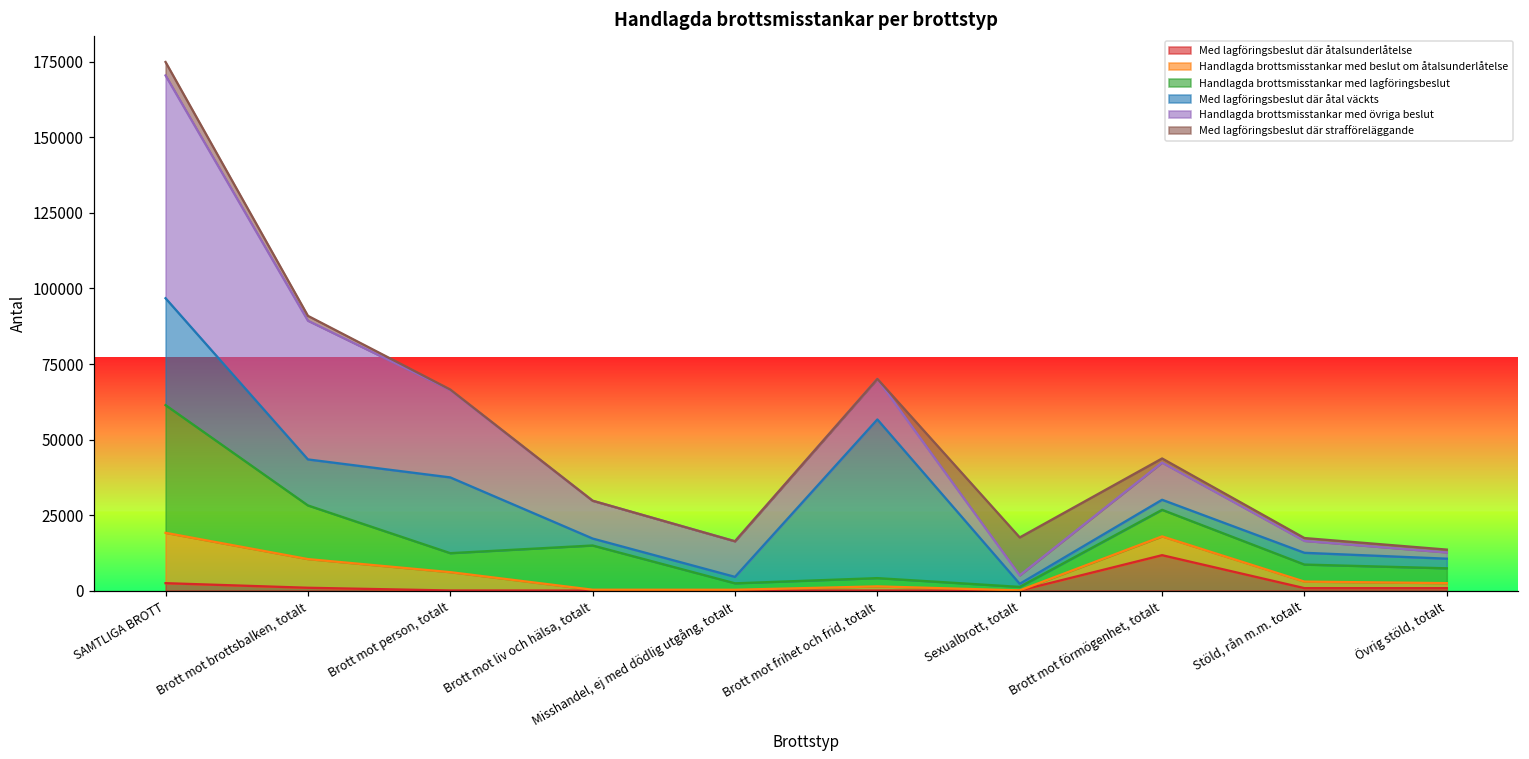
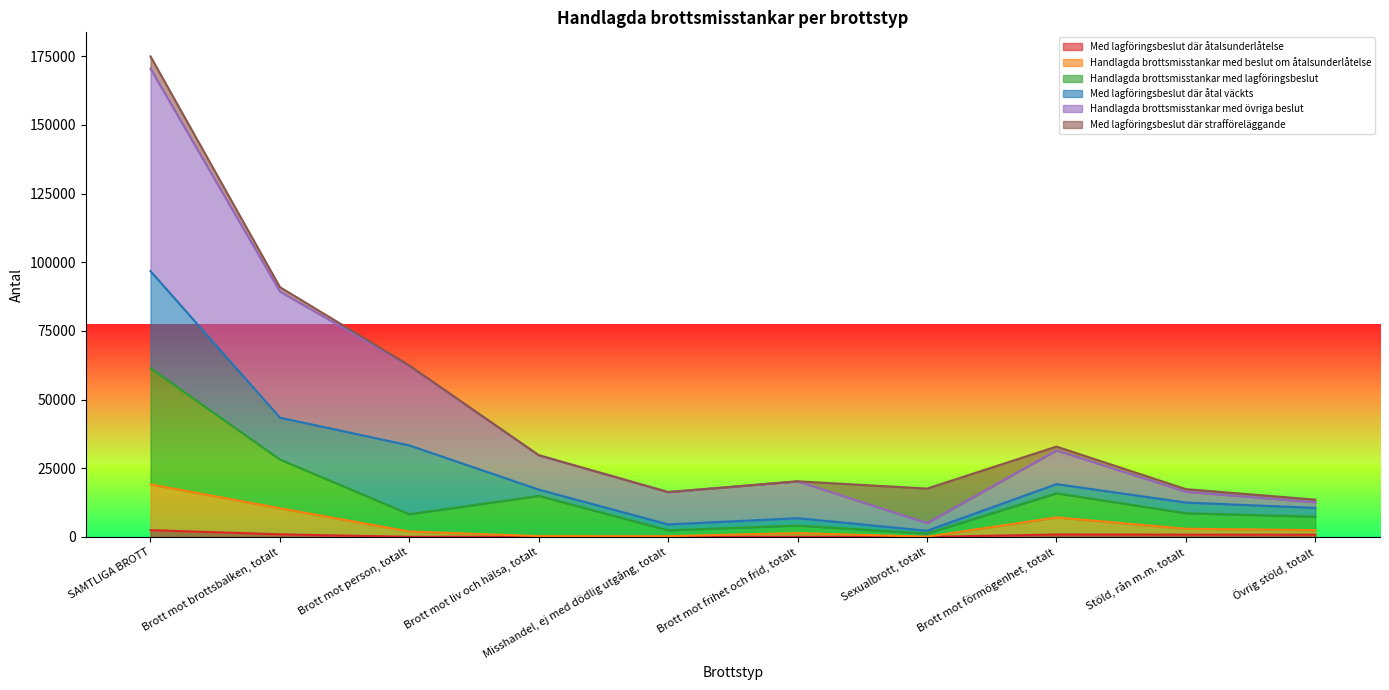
Handlagda brottsmisstankar med beslut om åtalsunderlåtelse, Brott mot person, totalt: 6000 -> 2000
Med lagföringsbeslut där åtal väckts, Brott mot frihet och frid, totalt: 53000 -> 3000
Med lagföringsbeslut där åtalsunderlåtelse, Brott mot förmögenhet, totalt: 12000 -> 1000
